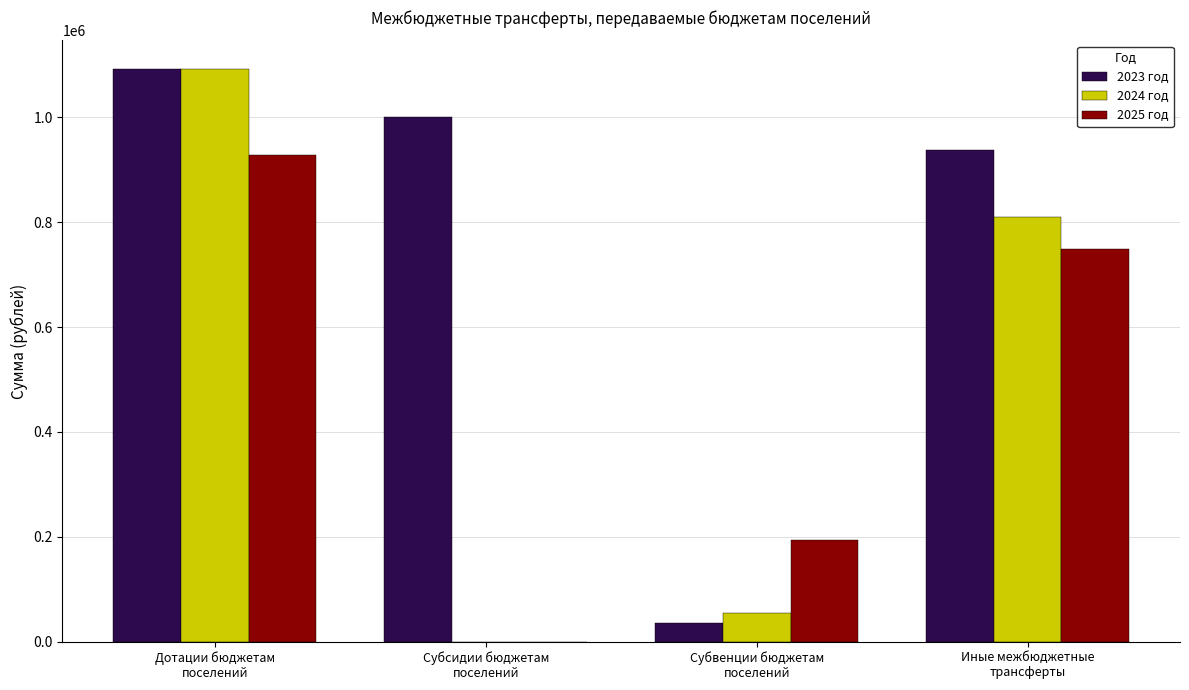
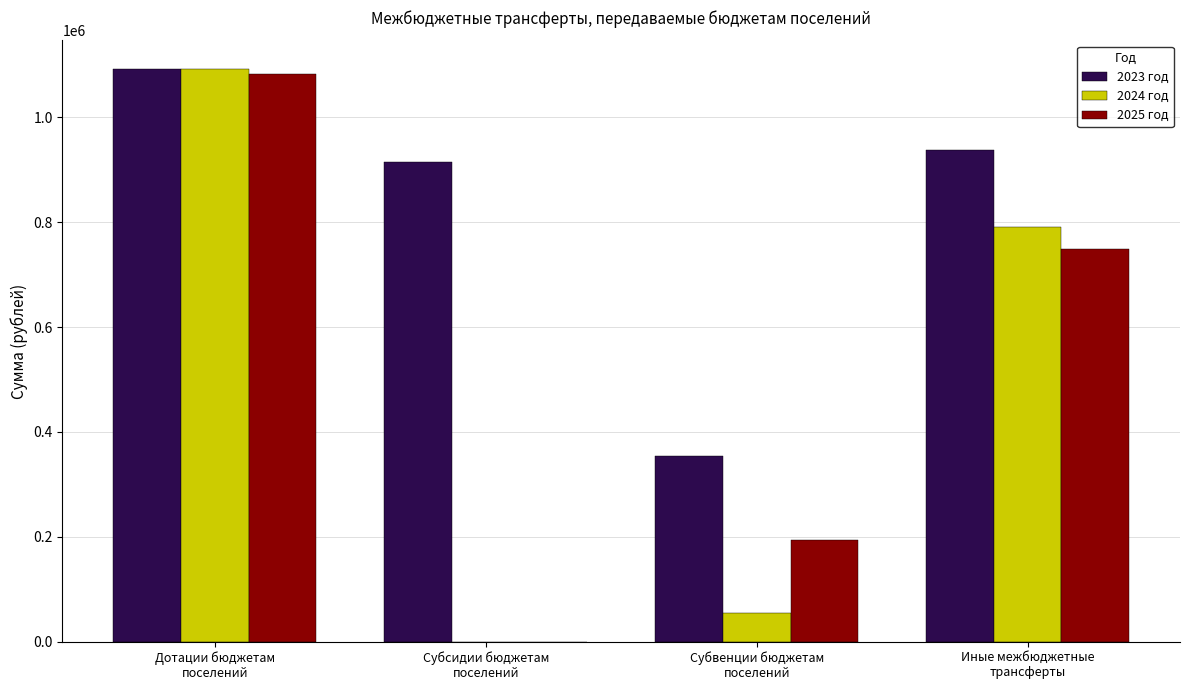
2025 год, Дотации бюджетам поселений: 930000 -> 1080000
2023 год, Субсидии бюджетам поселений: 1000000 -> 910000
2023 год, Субвенции бюджетам поселений: 40000 -> 350000
2024 год, Иные межбюджетные трансферты: 810000 -> 790000
